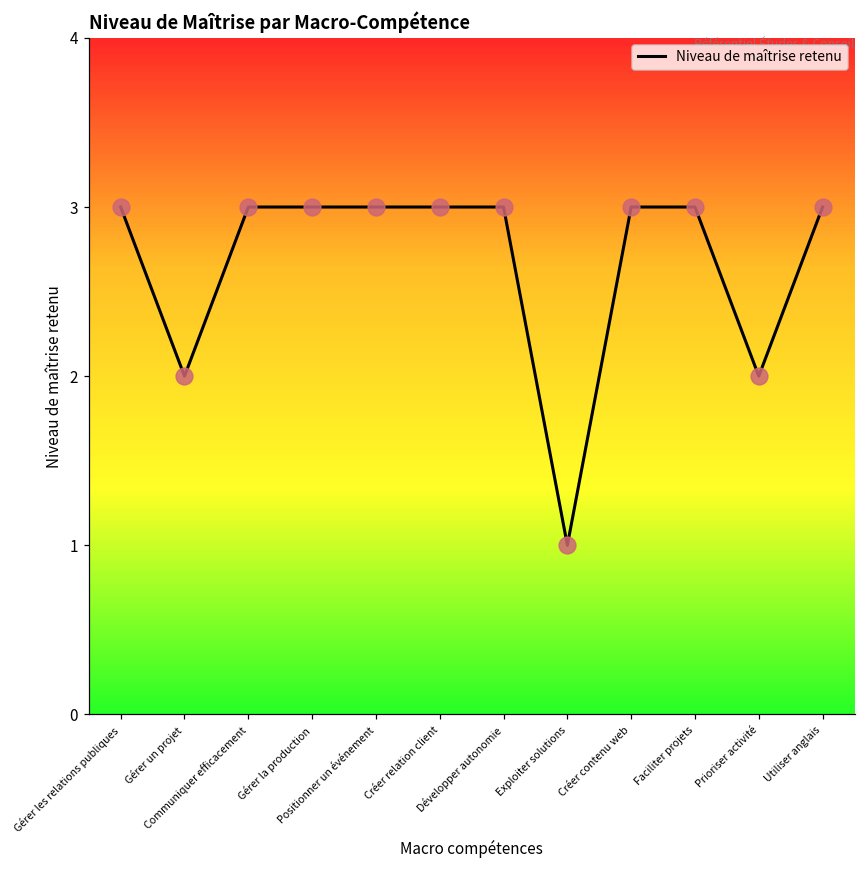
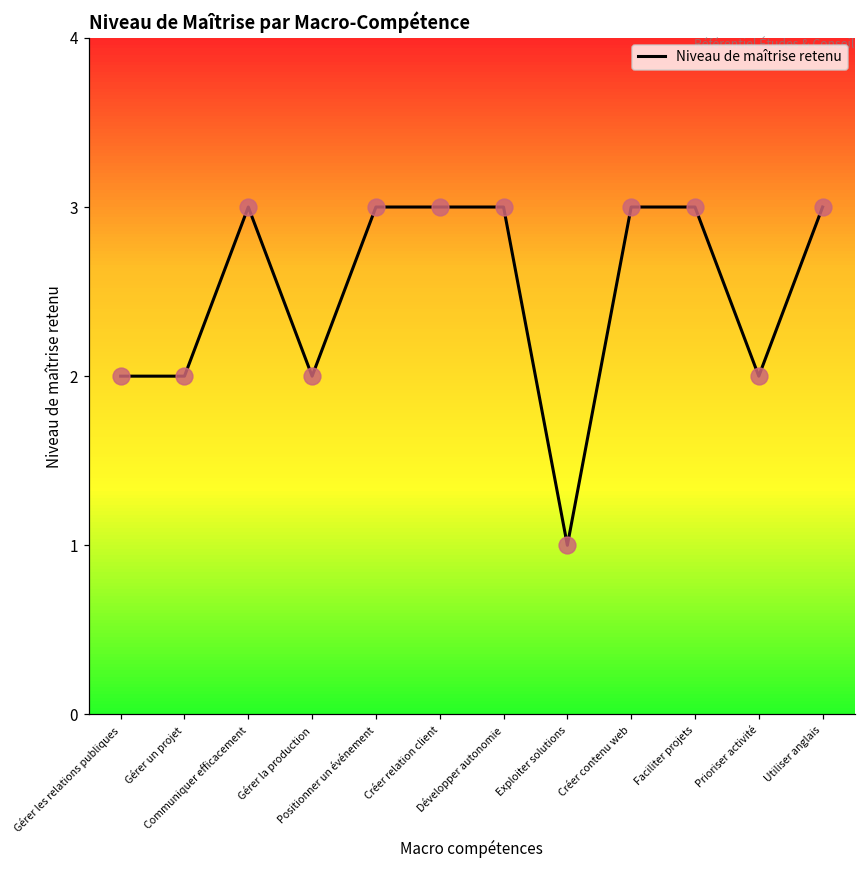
Gérer les relations publiques: 3 -> 2
Gérer la production: 3 -> 2
